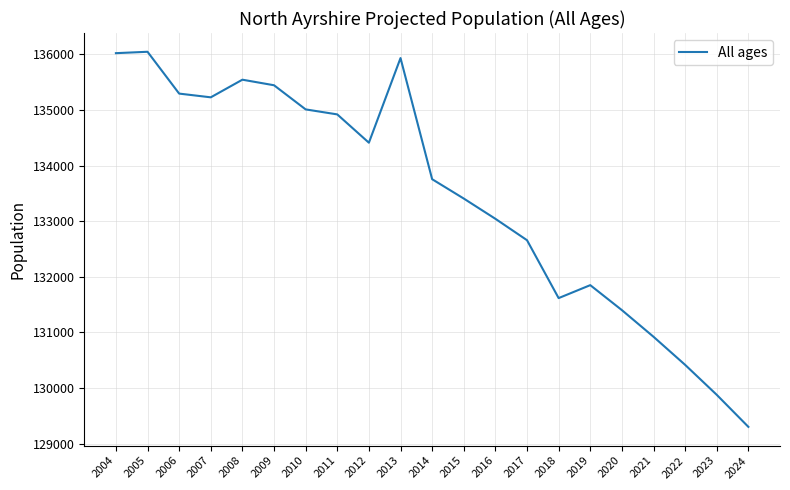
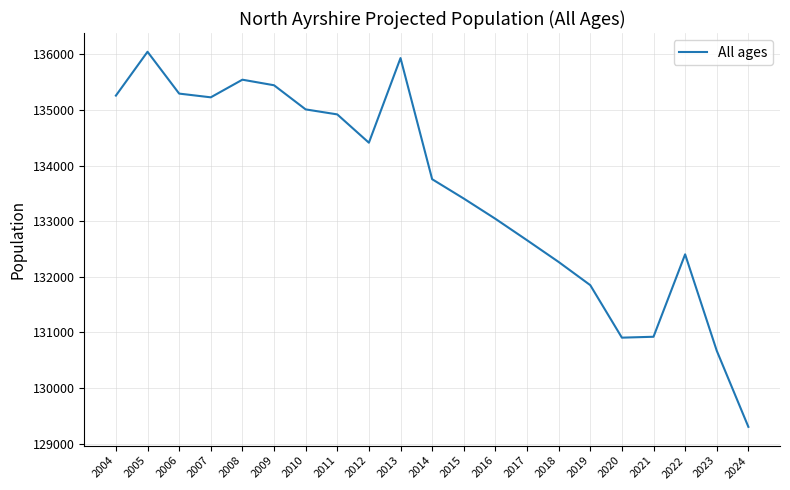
2004: 136000 -> 135300
2018: 131600 -> 132300
2020: 131400 -> 130900
2022: 130400 -> 132400
2023: 129900 -> 130700
